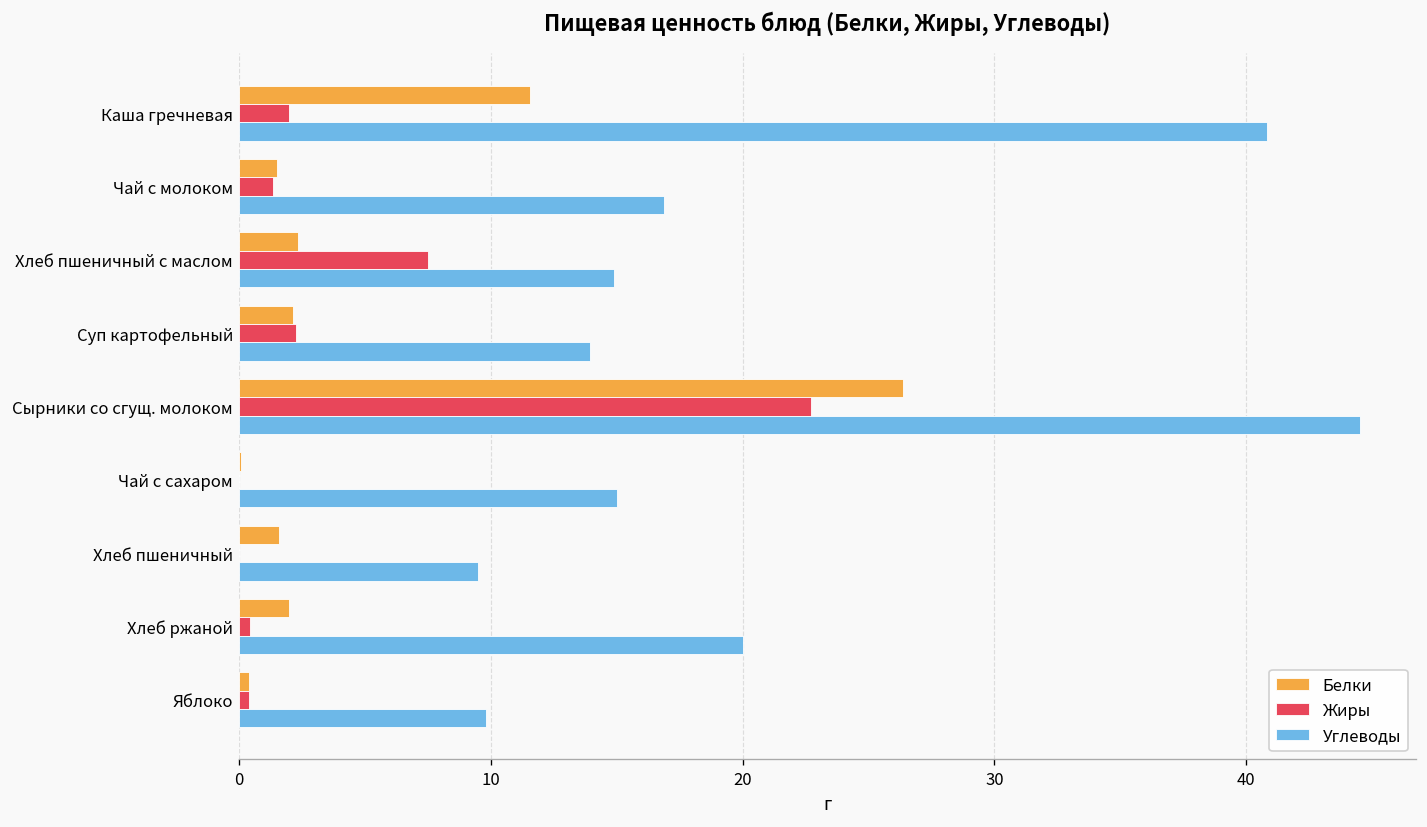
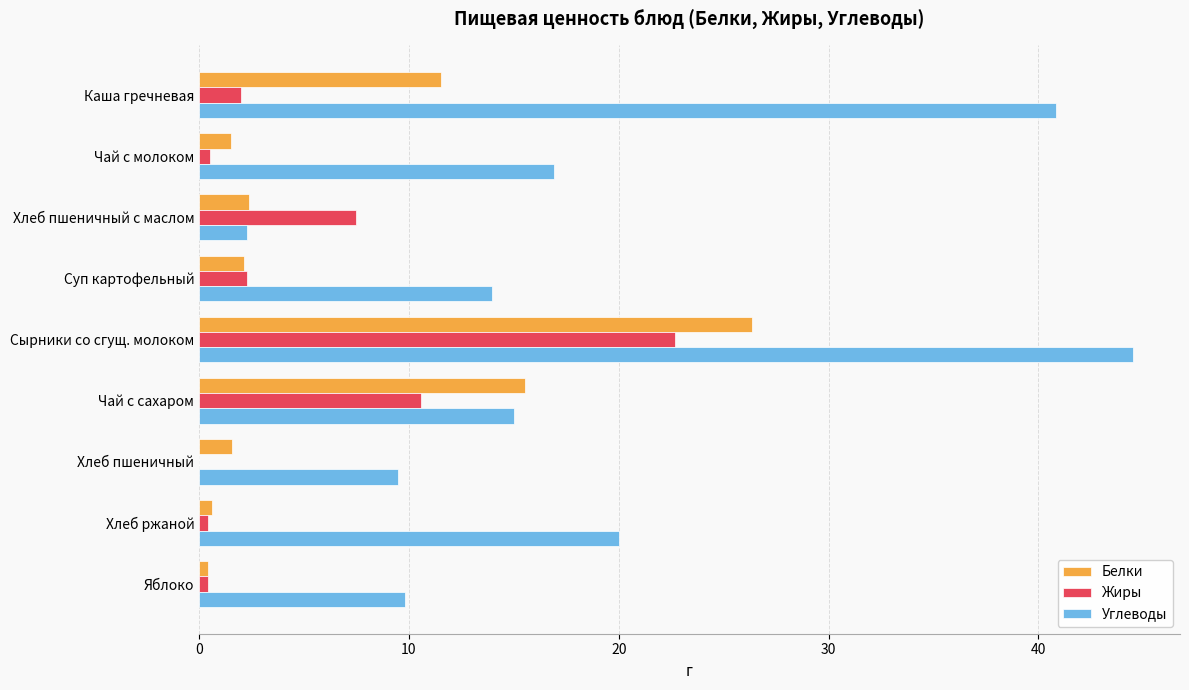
Жиры, Чай с молоком: 1.4 -> 0.5
Углеводы, Хлеб пшеничный с маслом: 14.9 -> 2.3
Белки, Чай с сахаром: 0.1 -> 15.6
Жиры, Чай с сахаром: 0.0 -> 10.6
Белки, Хлеб ржаной: 2.0 -> 0.6
